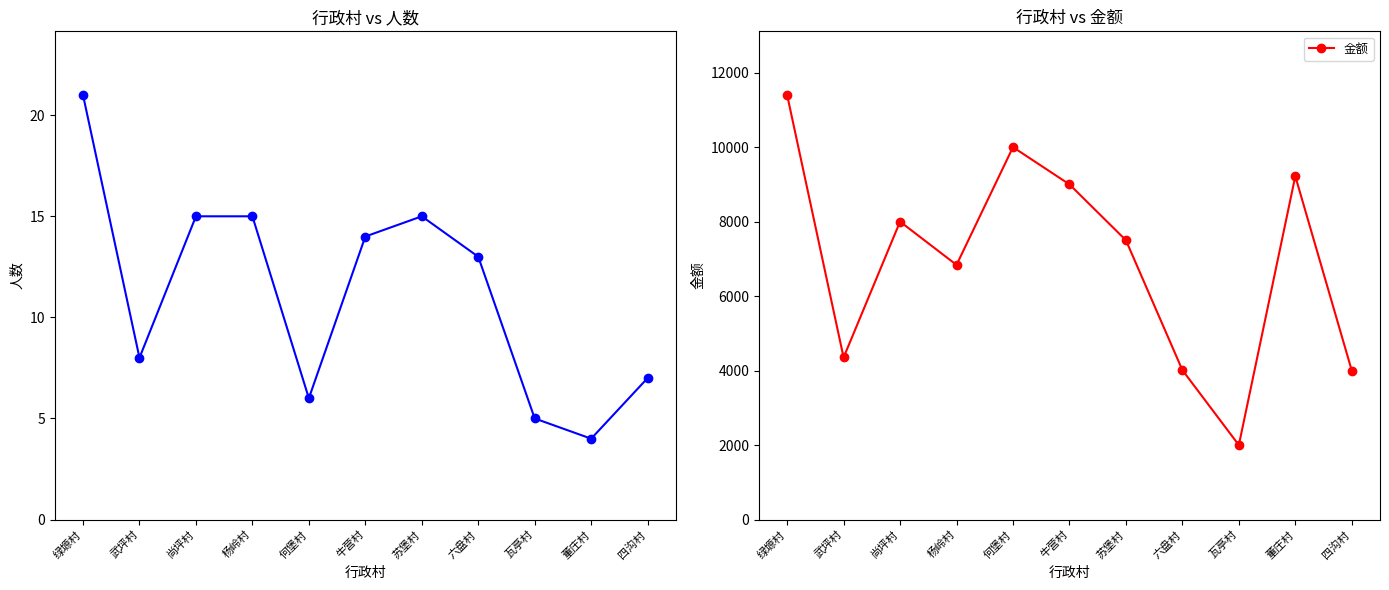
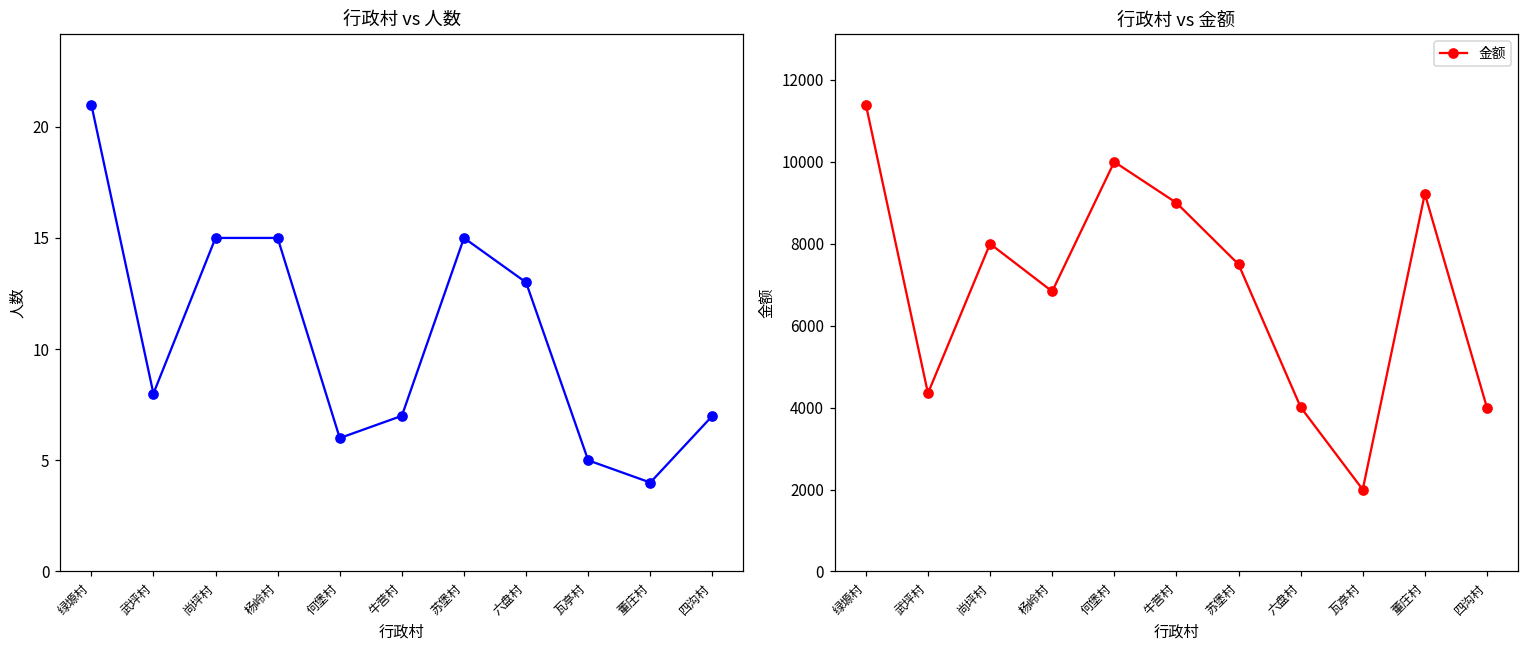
行政村 vs 人数, 牛营村: 14 -> 7
